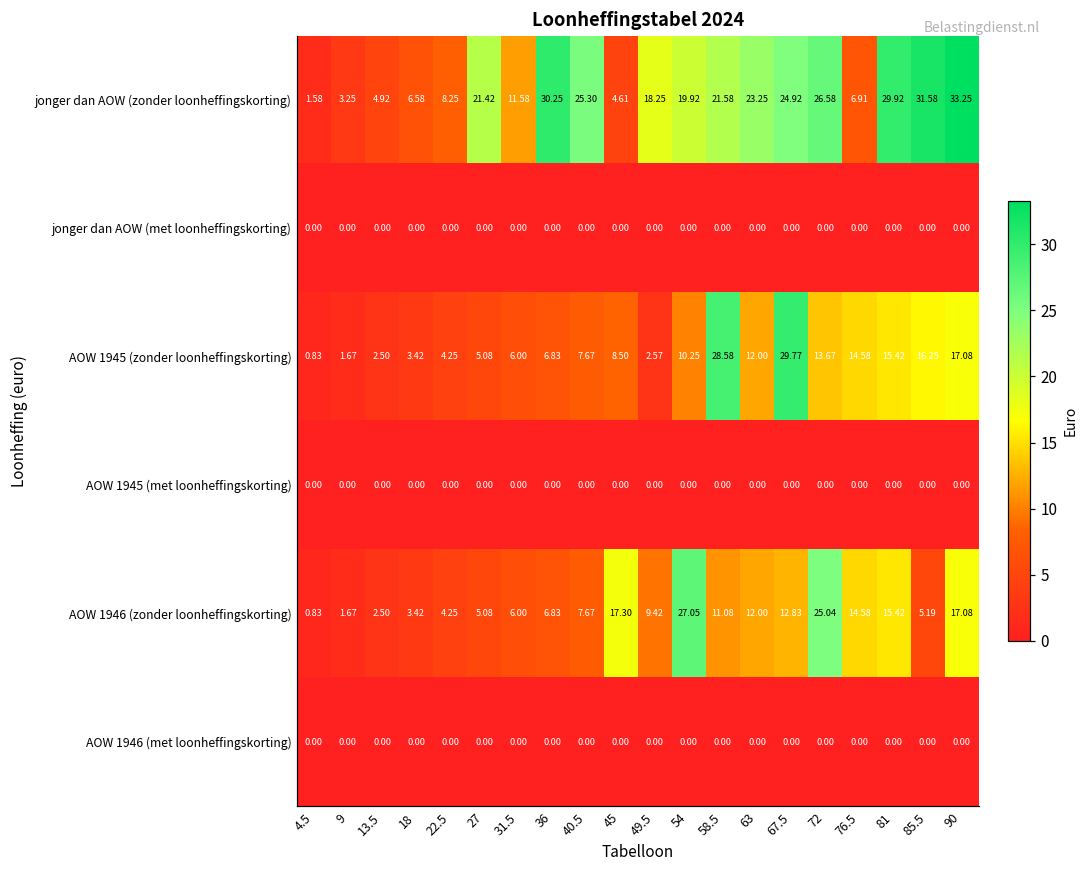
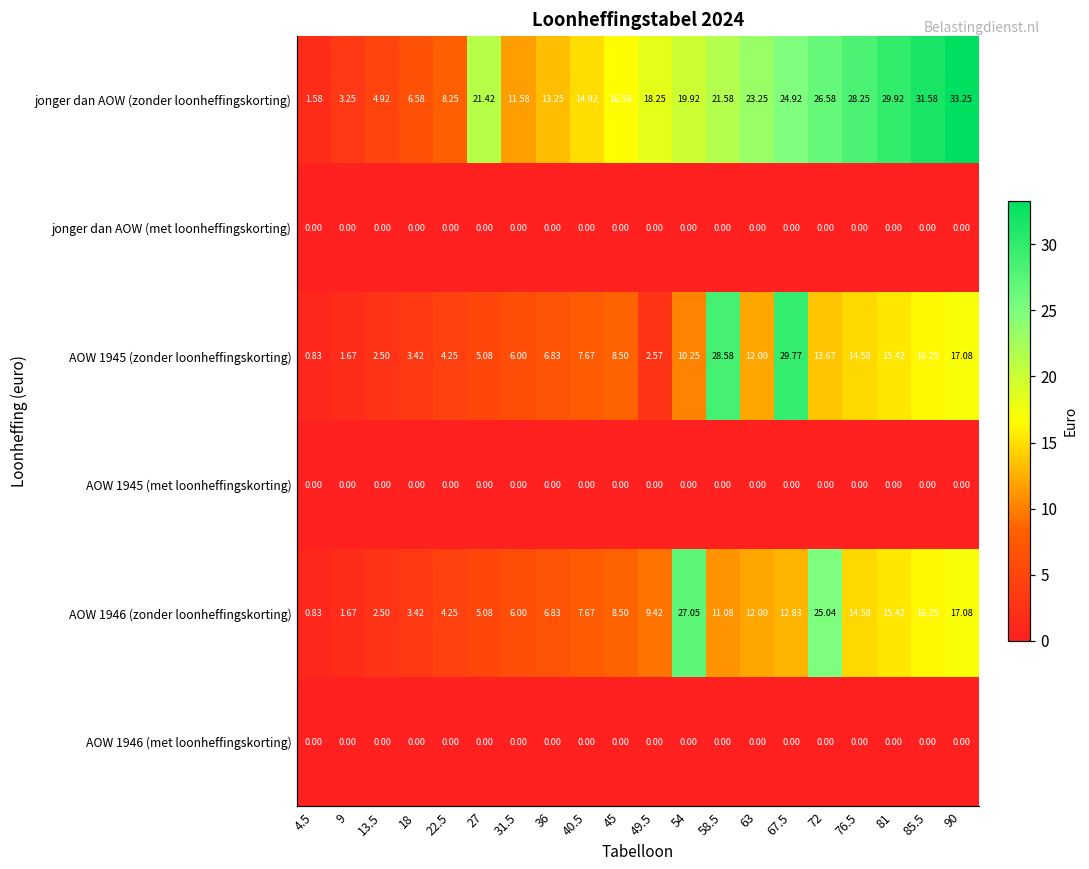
jonger dan AOW (zonder loonheffingskorting), 36: 30.25 -> 13.25
jonger dan AOW (zonder loonheffingskorting), 40.5: 25.30 -> 14.92
jonger dan AOW (zonder loonheffingskorting), 45: 4.61 -> 16.58
jonger dan AOW (zonder loonheffingskorting), 76.5: 6.91 -> 28.25
AOW 1946 (zonder loonheffingskorting), 45: 17.30 -> 8.50
AOW 1946 (zonder loonheffingskorting), 85.5: 5.19 -> 16.25
